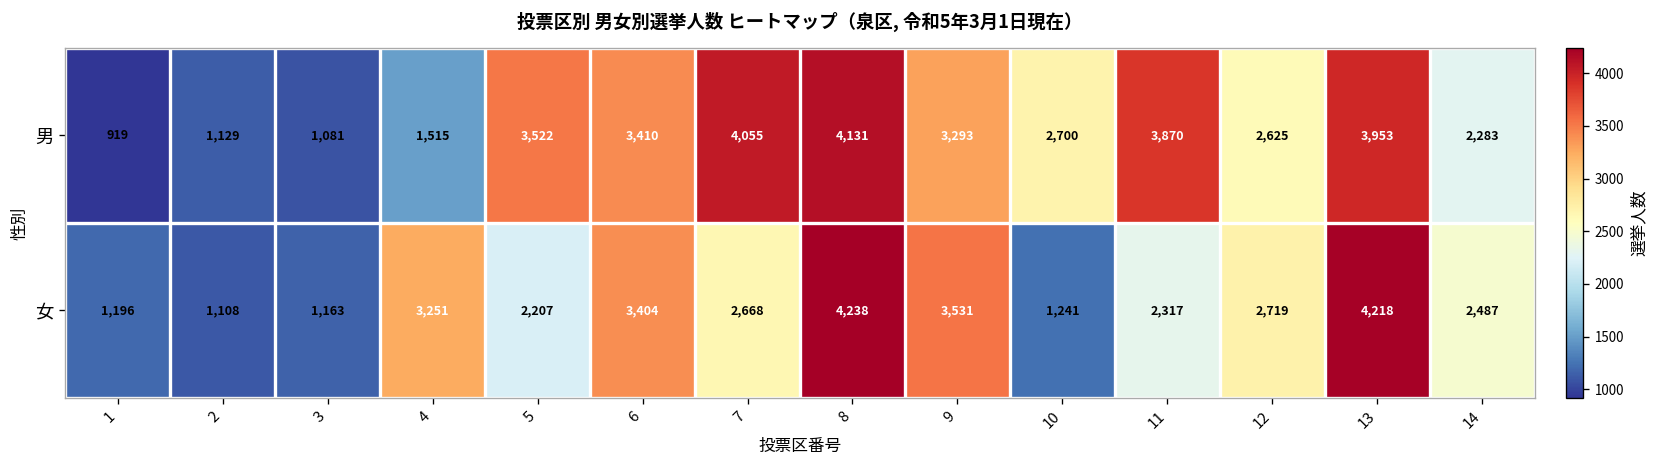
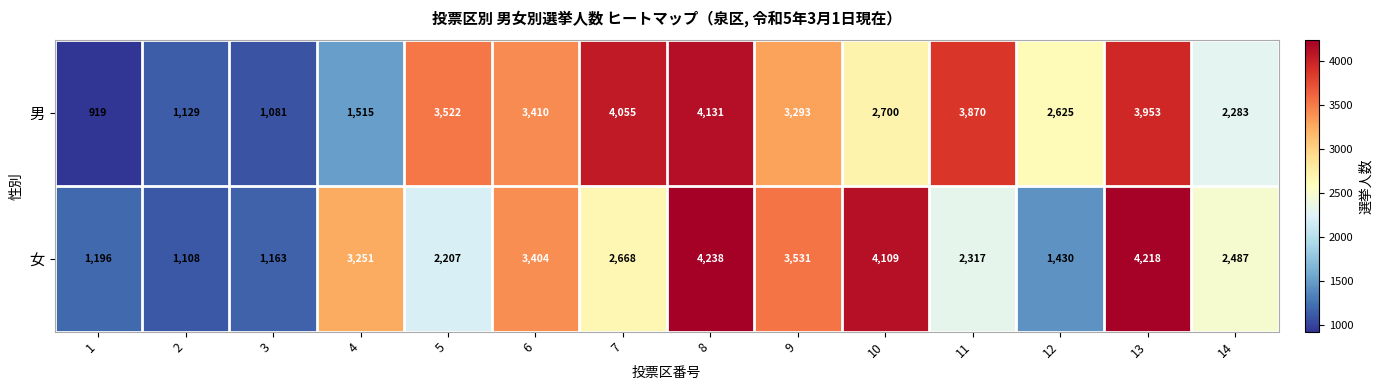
女, 10: 1,241 -> 4,109
女, 12: 2,719 -> 1,430
